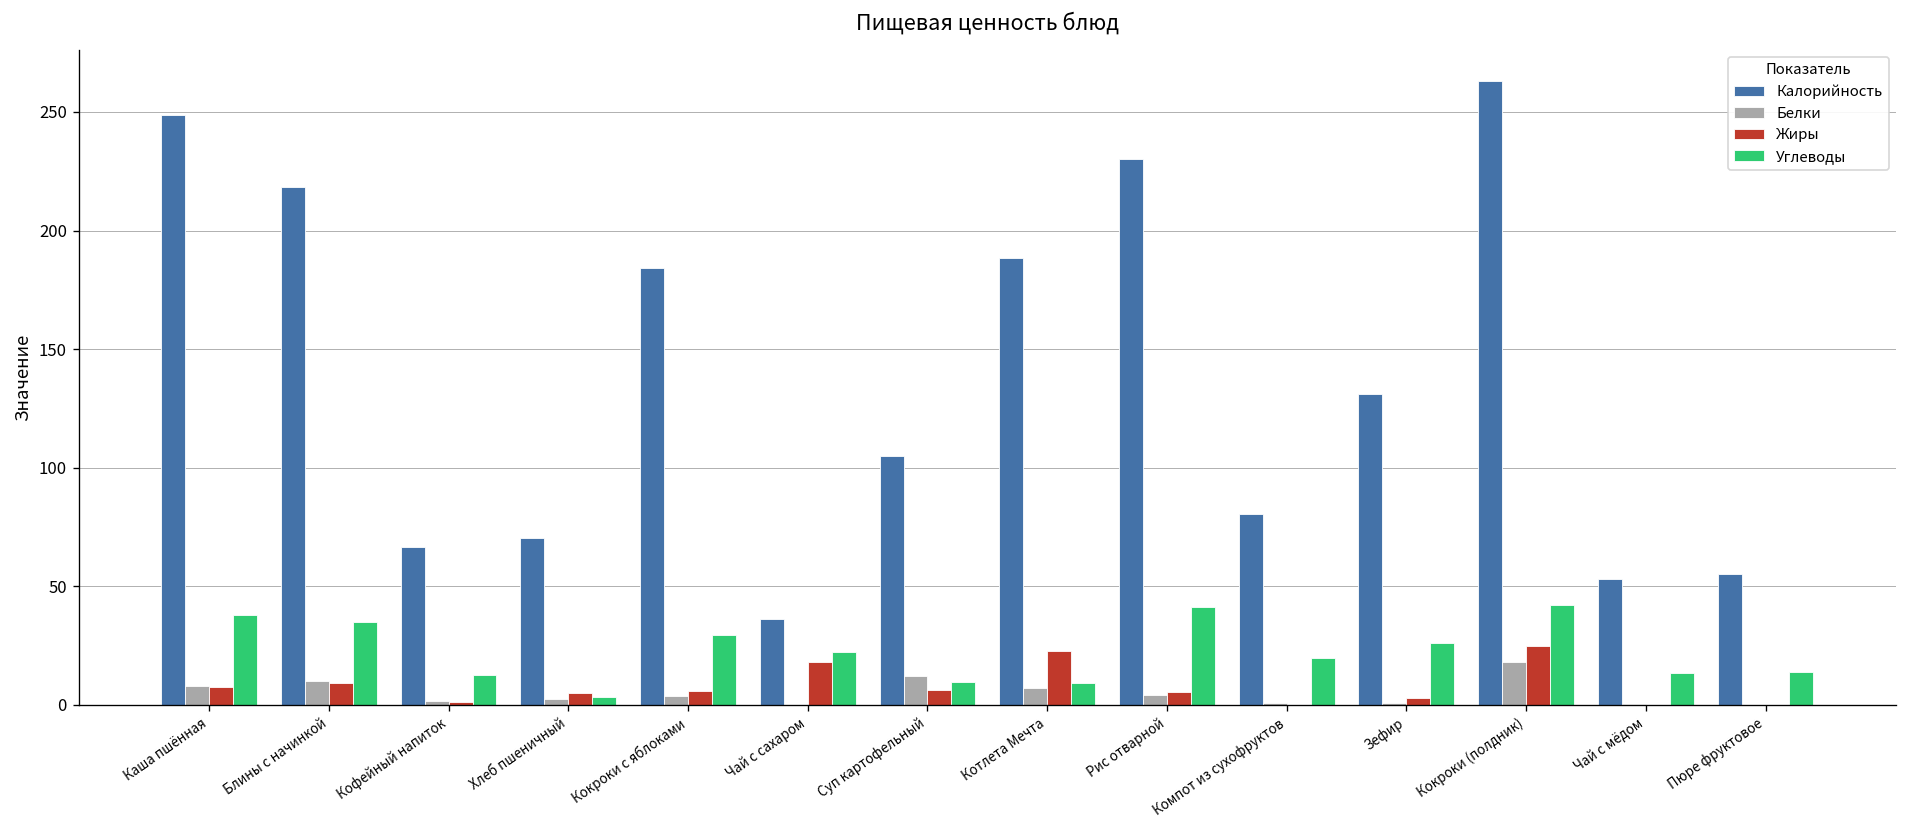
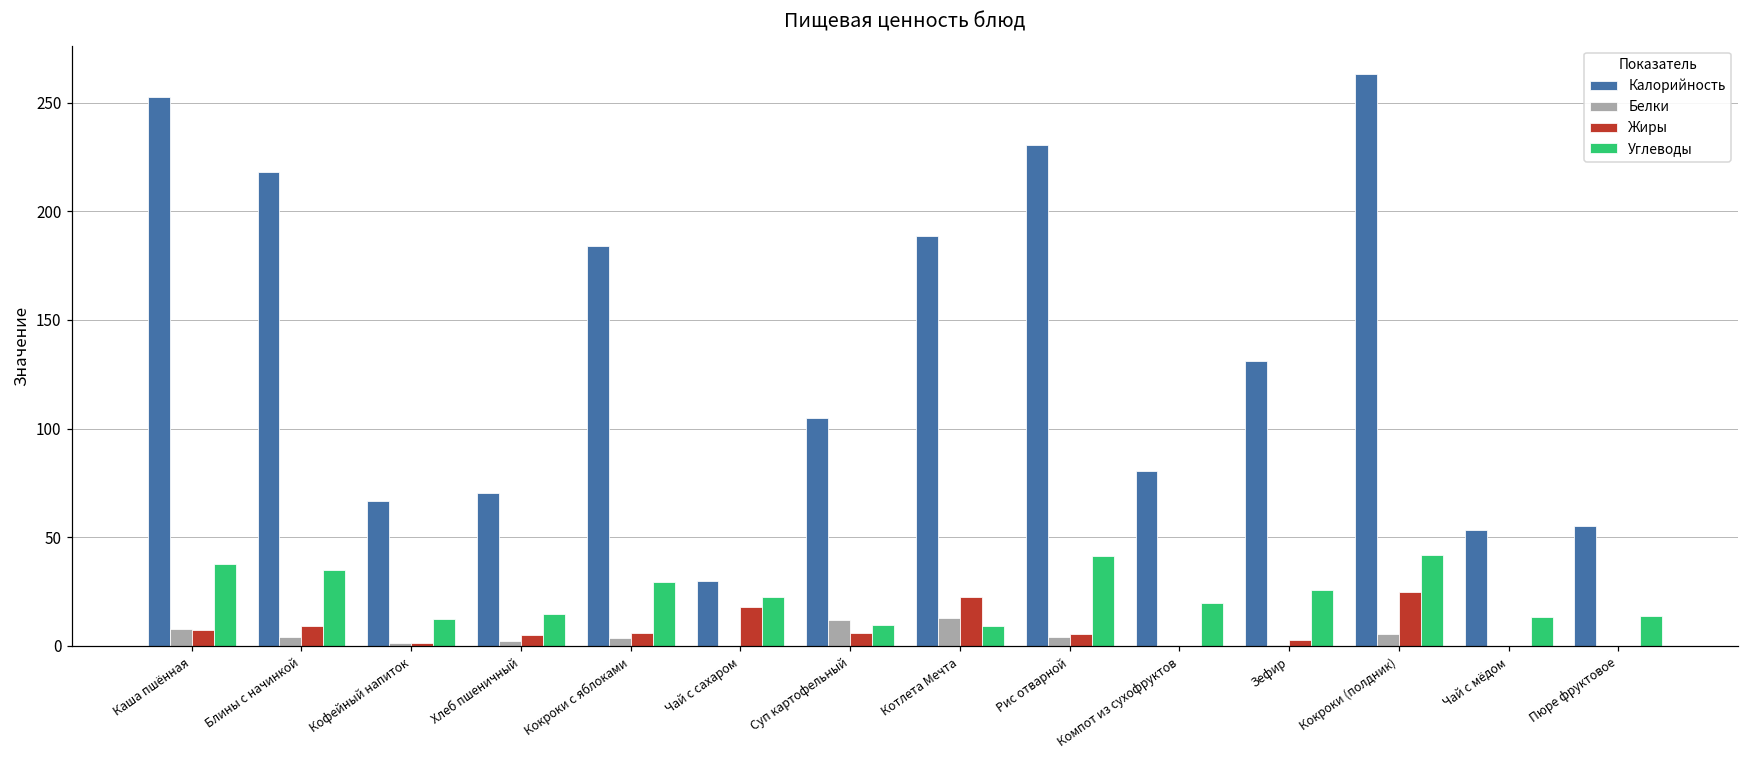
Калорийность, Каша пшённая: 249 -> 253
Белки, Блины с начинкой: 10 -> 4
Углеводы, Хлеб пшеничный: 3 -> 15
Калорийность, Чай с сахаром: 36 -> 30
Белки, Котлета Мечта: 7 -> 13
Белки, Кокроки (полдник): 18 -> 5
